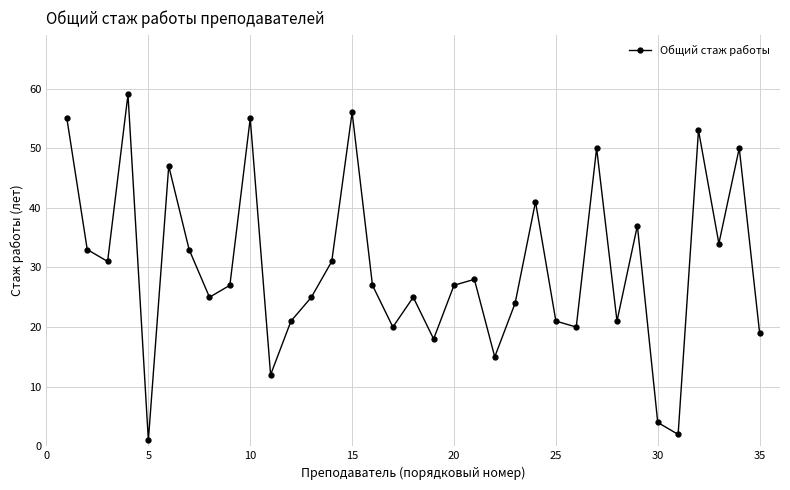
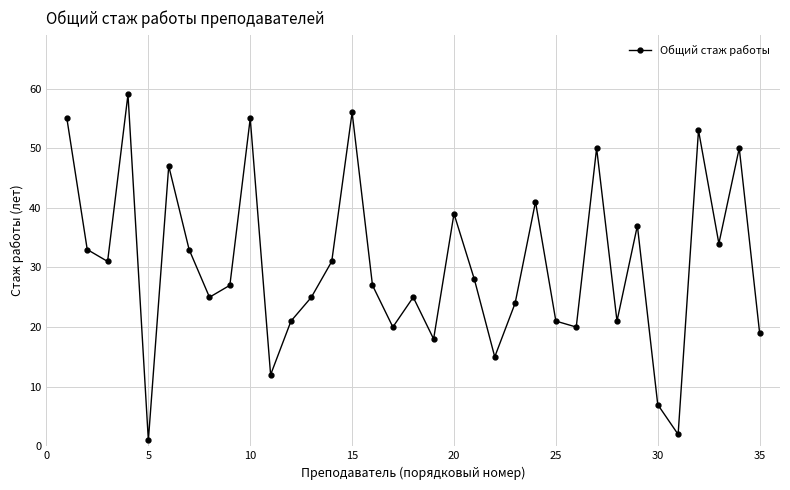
20: 27 -> 39
30: 4 -> 7
